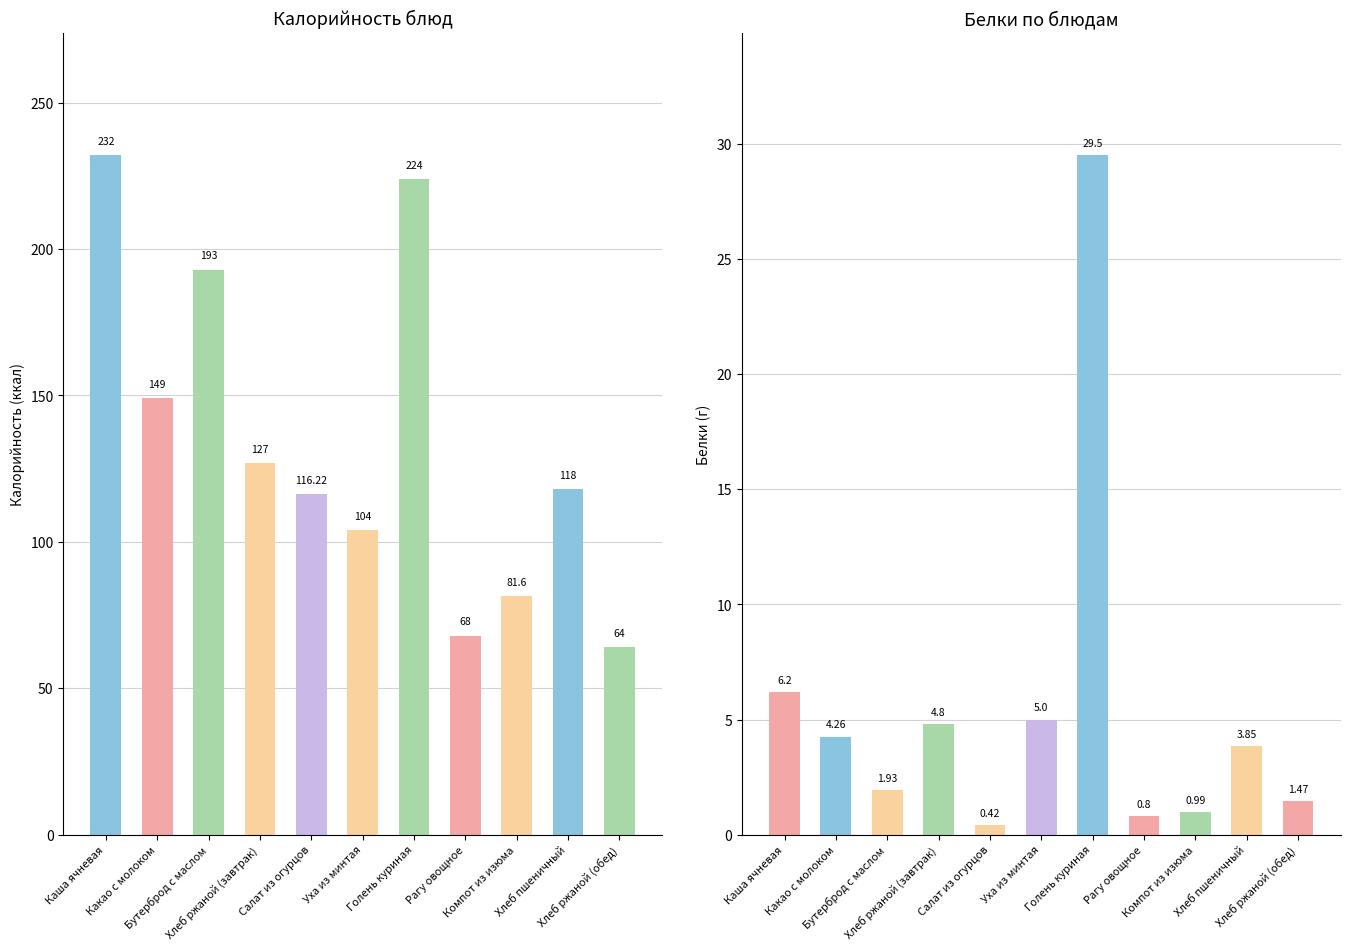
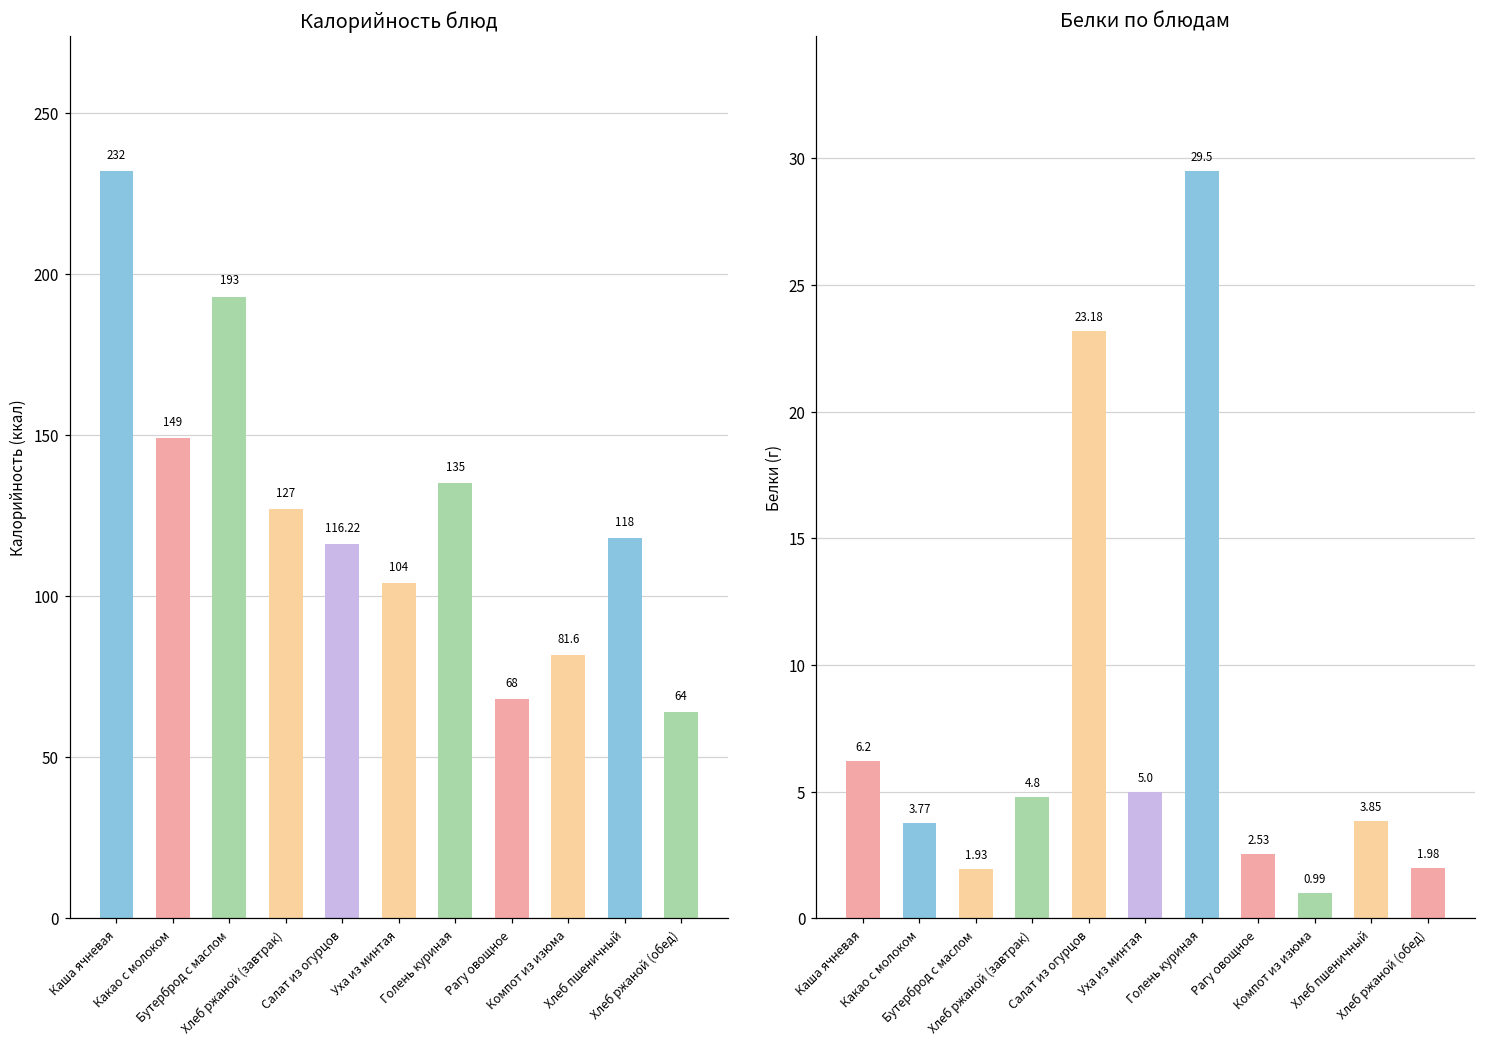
Калорийность блюд, Голень куриная: 224 -> 135
Белки по блюдам, Какао с молоком: 4.26 -> 3.77
Белки по блюдам, Салат из огурцов: 0.42 -> 23.18
Белки по блюдам, Рагу овощное: 0.8 -> 2.53
Белки по блюдам, Хлеб ржаной (обед): 1.47 -> 1.98
